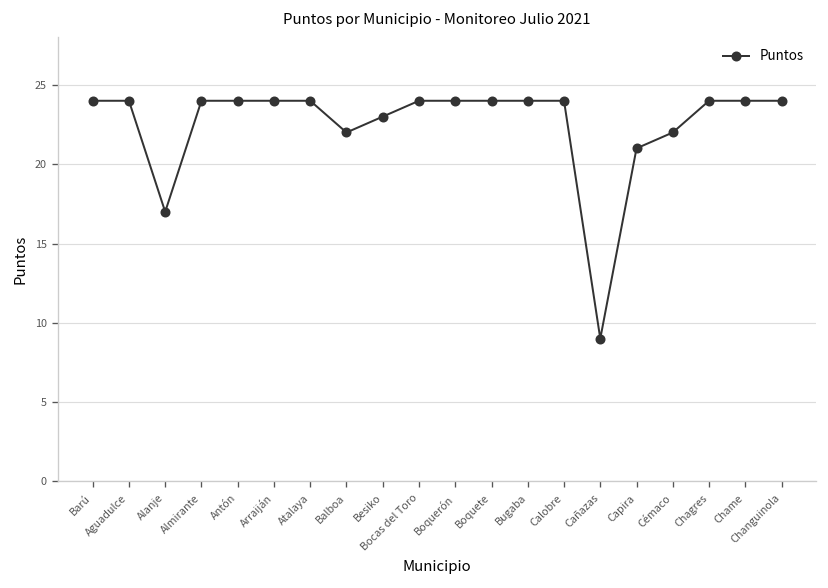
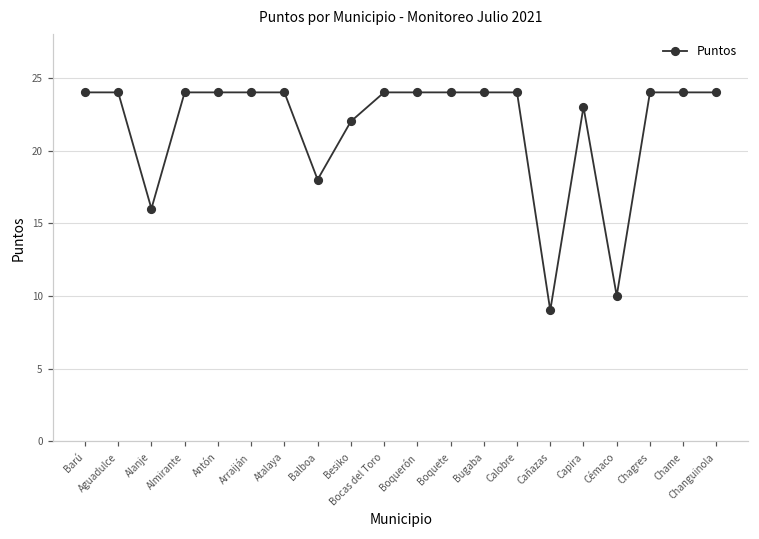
Alanje: 17 -> 16
Balboa: 22 -> 18
Besiko: 23 -> 22
Capira: 21 -> 23
Cémaco: 22 -> 10
